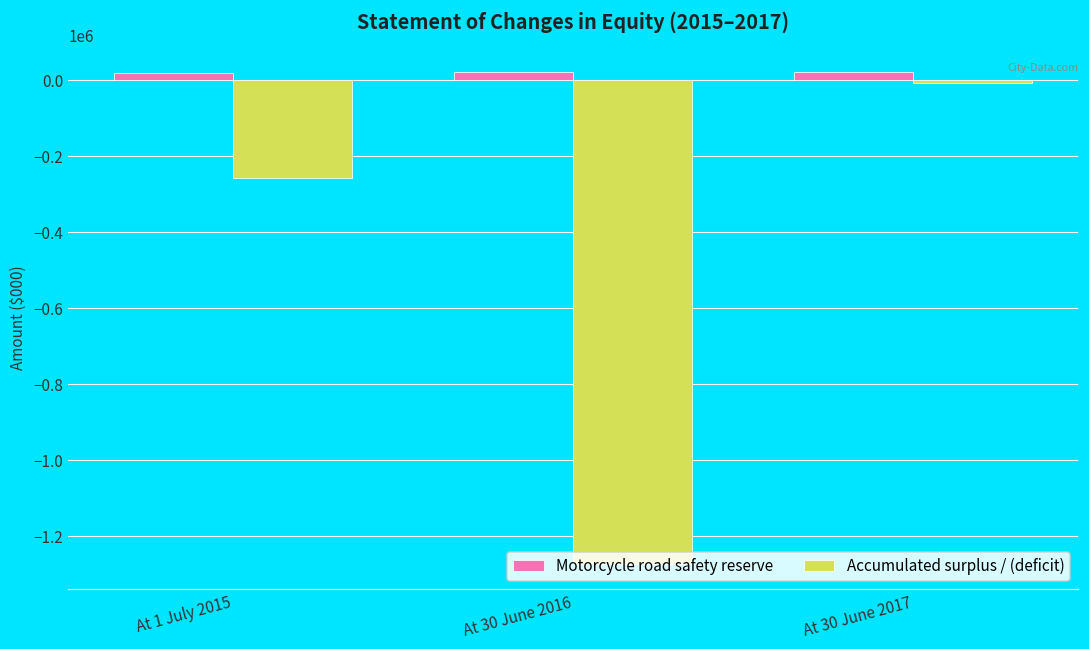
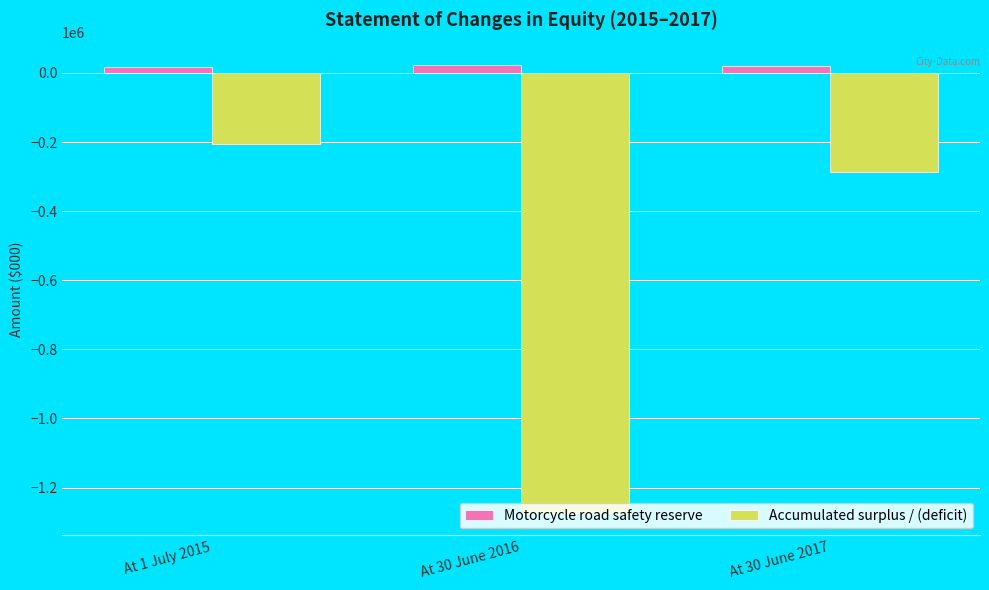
Accumulated surplus / (deficit), At 1 July 2015: -260000 -> -200000
Accumulated surplus / (deficit), At 30 June 2017: -10000 -> -290000
